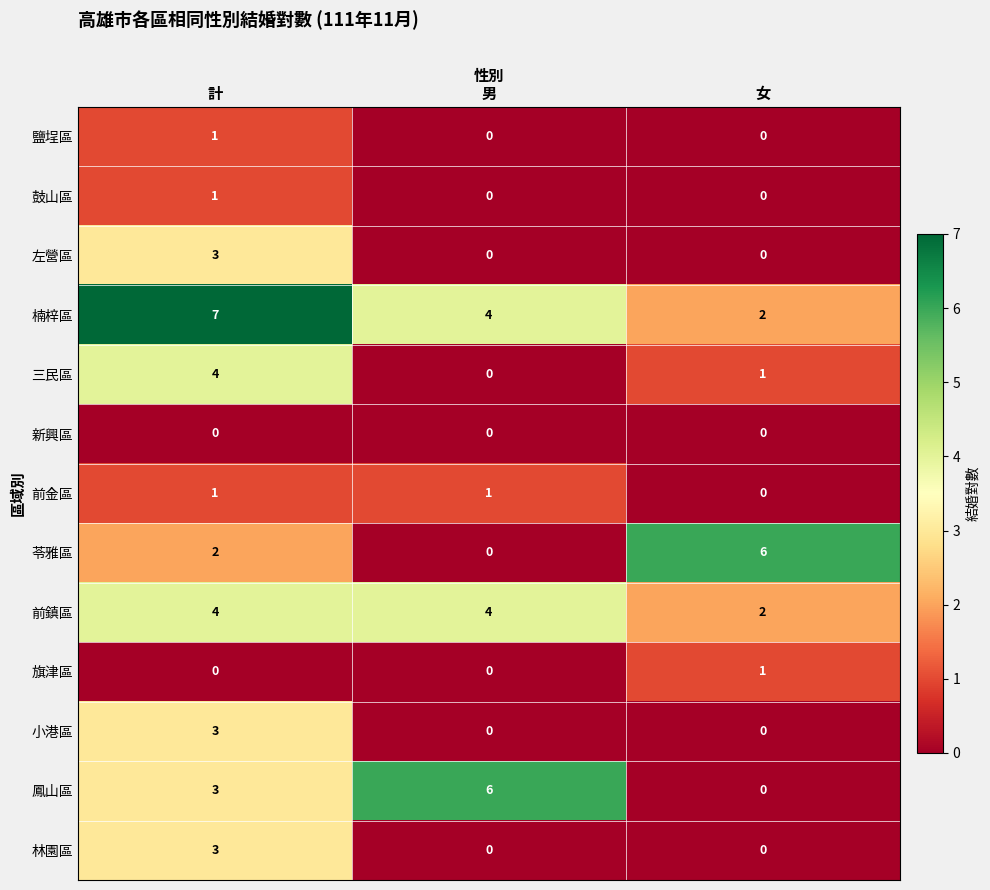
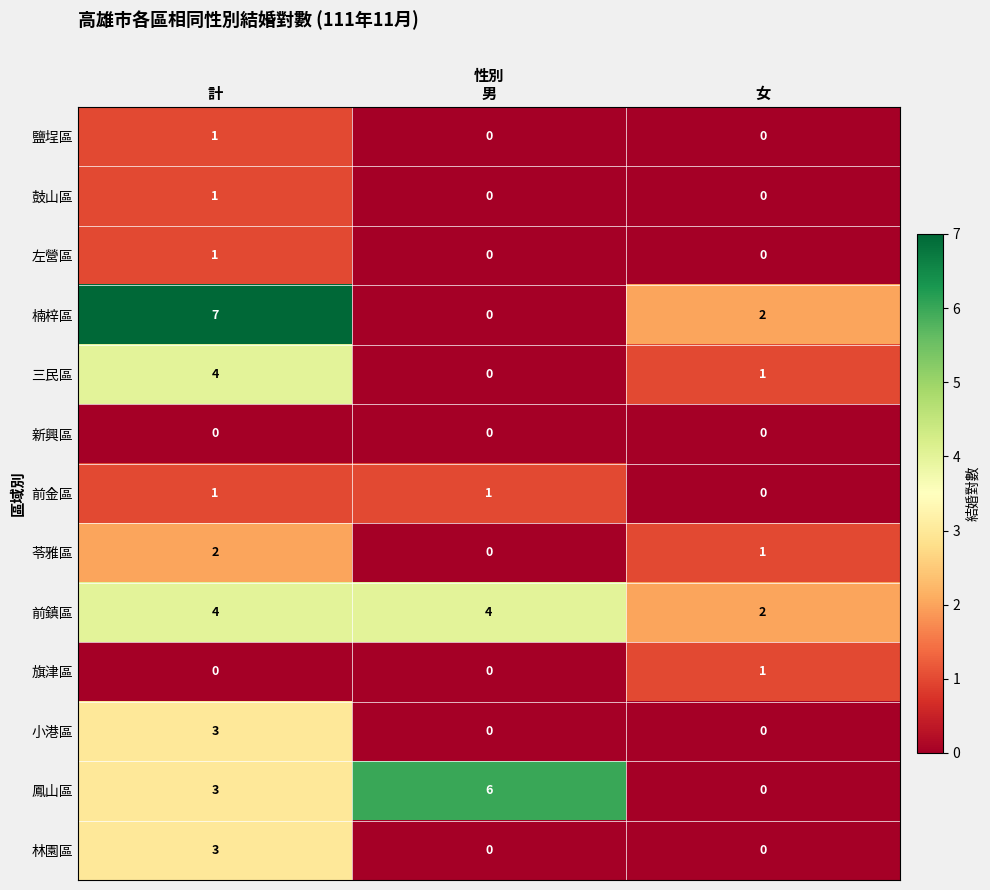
左營區, 計: 3 -> 1
楠梓區, 男: 4 -> 0
苓雅區, 女: 6 -> 1
